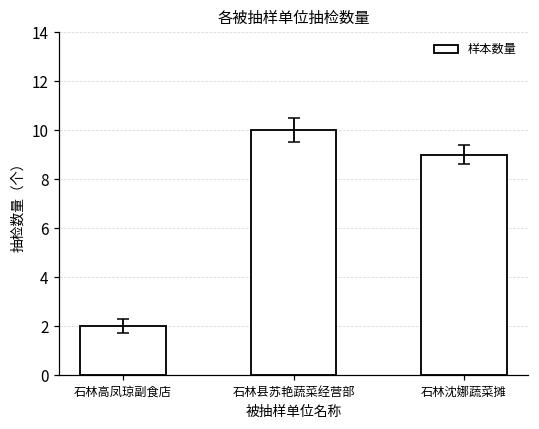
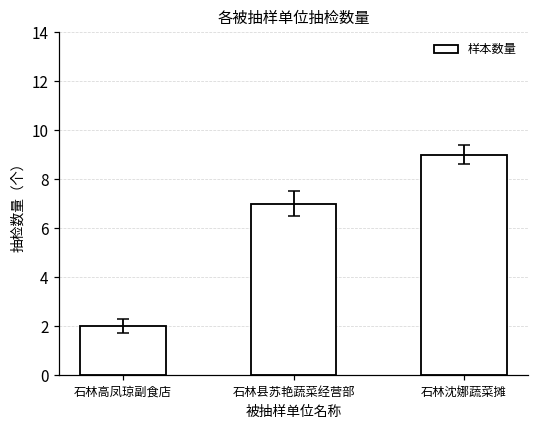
样本数量, 石林县苏艳蔬菜经营部: 10 -> 7
